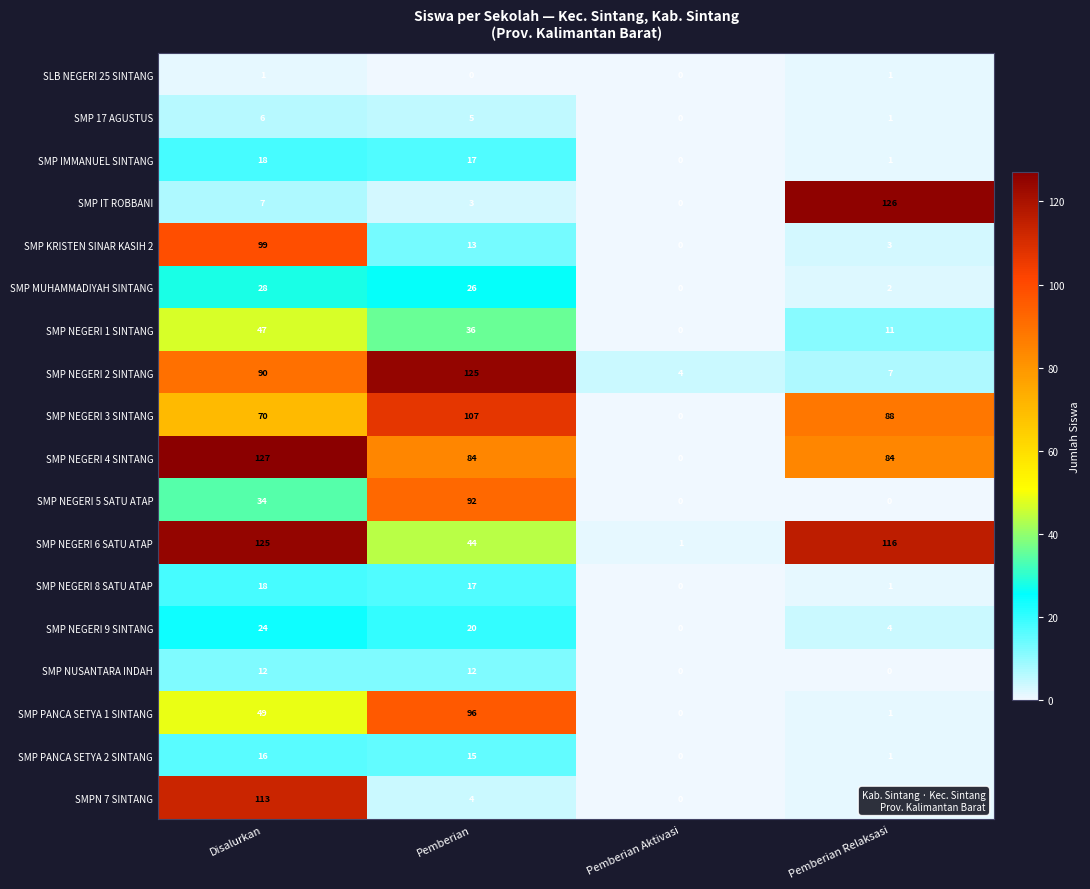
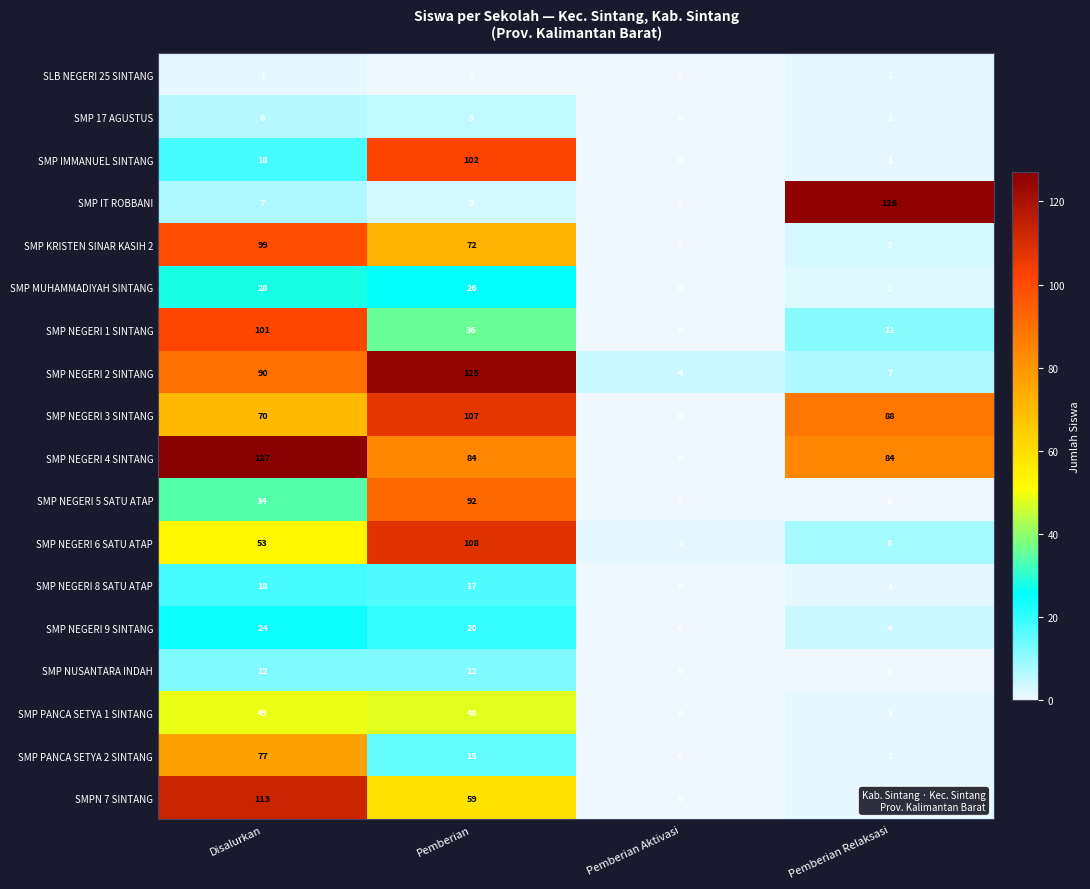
SMP IMMANUEL SINTANG, Pemberian: 17 -> 102
SMP KRISTEN SINAR KASIH 2, Pemberian: 13 -> 72
SMP NEGERI 1 SINTANG, Disalurkan: 47 -> 101
SMP NEGERI 6 SATU ATAP, Disalurkan: 125 -> 53
SMP NEGERI 6 SATU ATAP, Pemberian: 44 -> 108
SMP NEGERI 6 SATU ATAP, Pemberian Relaksasi: 116 -> 8
SMP PANCA SETYA 1 SINTANG, Pemberian: 96 -> 48
SMP PANCA SETYA 2 SINTANG, Disalurkan: 16 -> 77
SMPN 7 SINTANG, Pemberian: 4 -> 59
